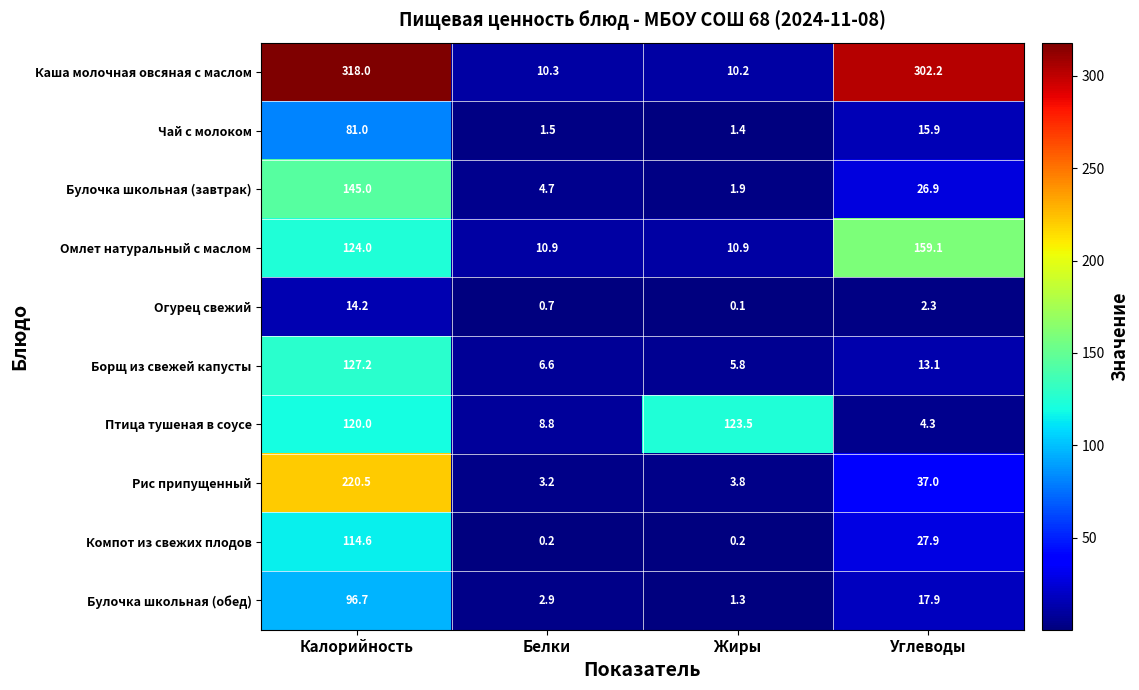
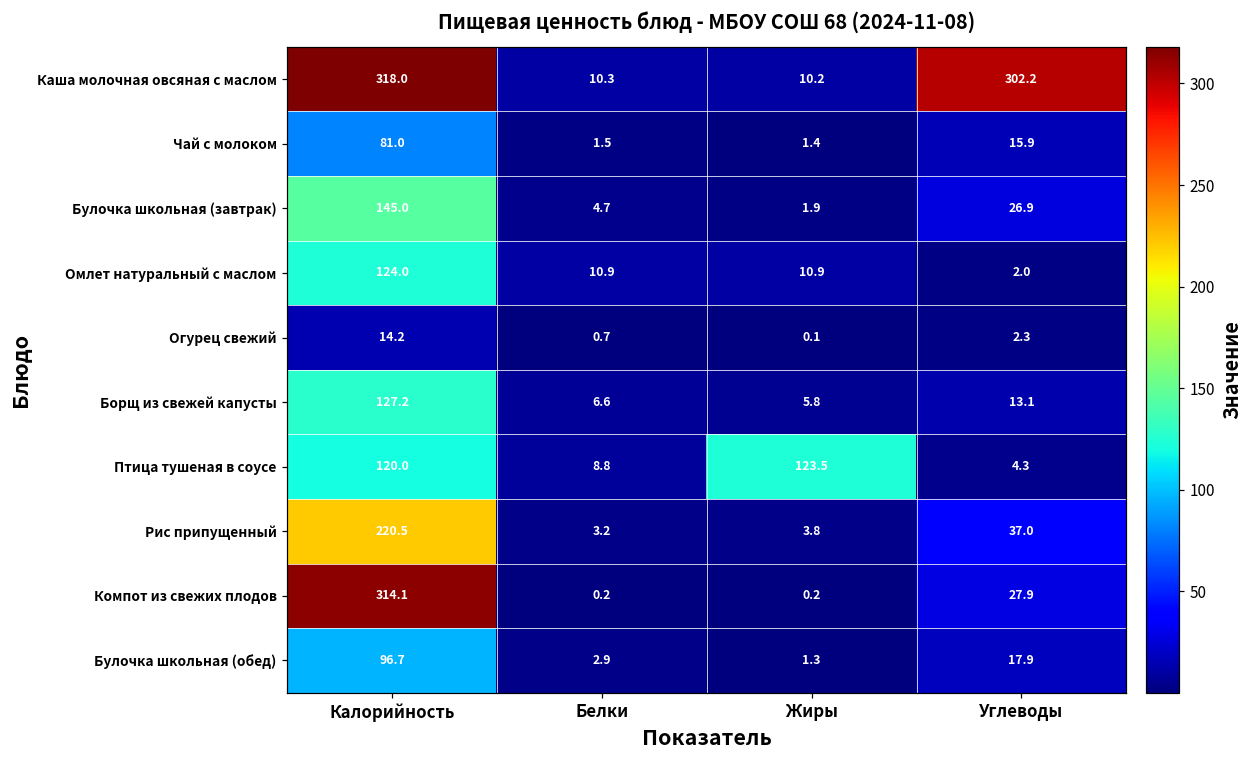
Омлет натуральный с маслом, Углеводы: 159.1 -> 2.0
Компот из свежих плодов, Калорийность: 114.6 -> 314.1
